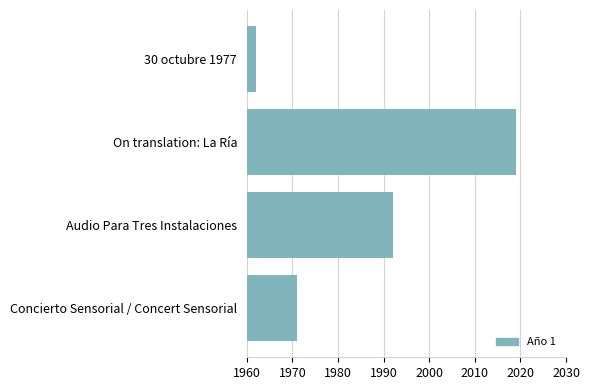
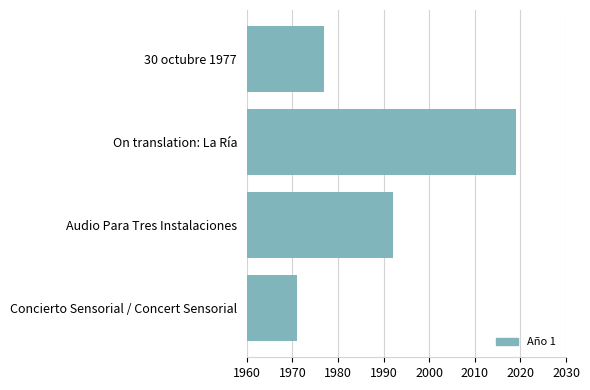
30 octubre 1977: 1962 -> 1977
